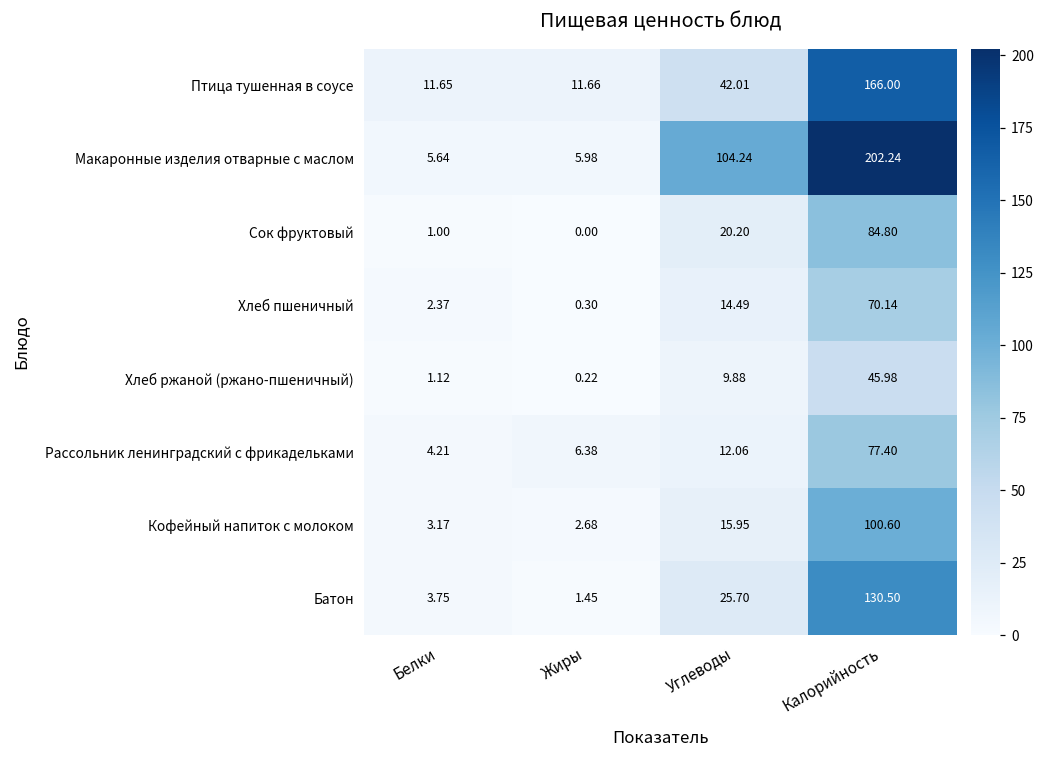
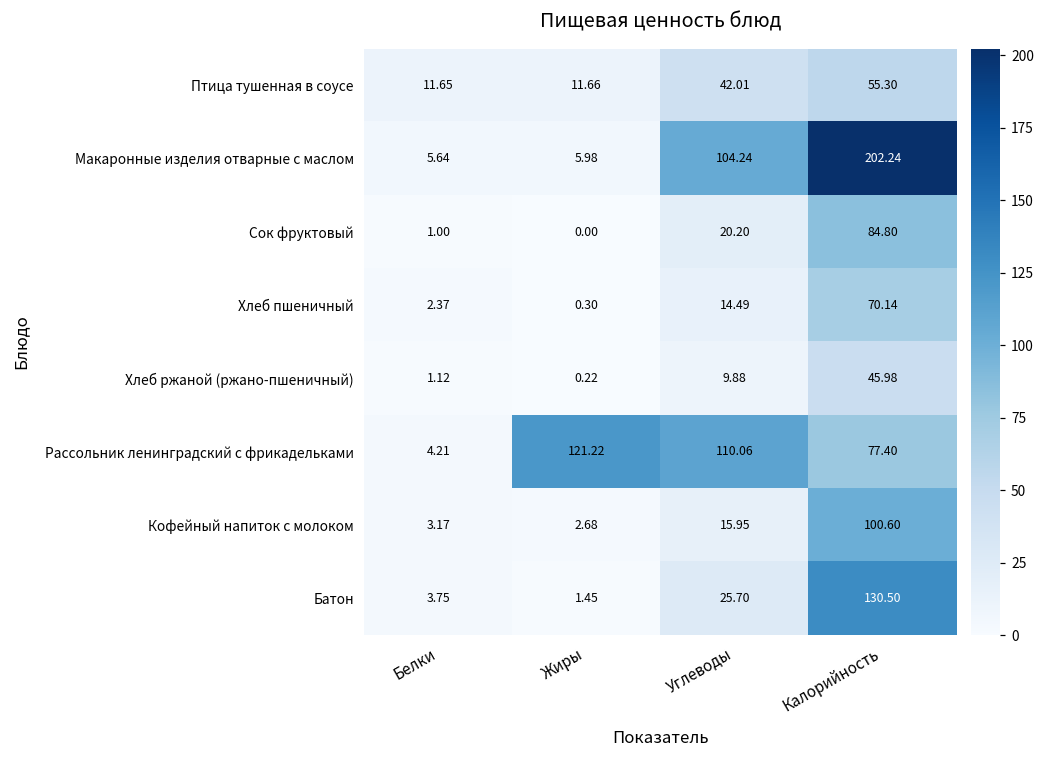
Птица тушенная в соусе, Калорийность: 166.00 -> 55.30
Рассольник ленинградский с фрикадельками, Жиры: 6.38 -> 121.22
Рассольник ленинградский с фрикадельками, Углеводы: 12.06 -> 110.06
